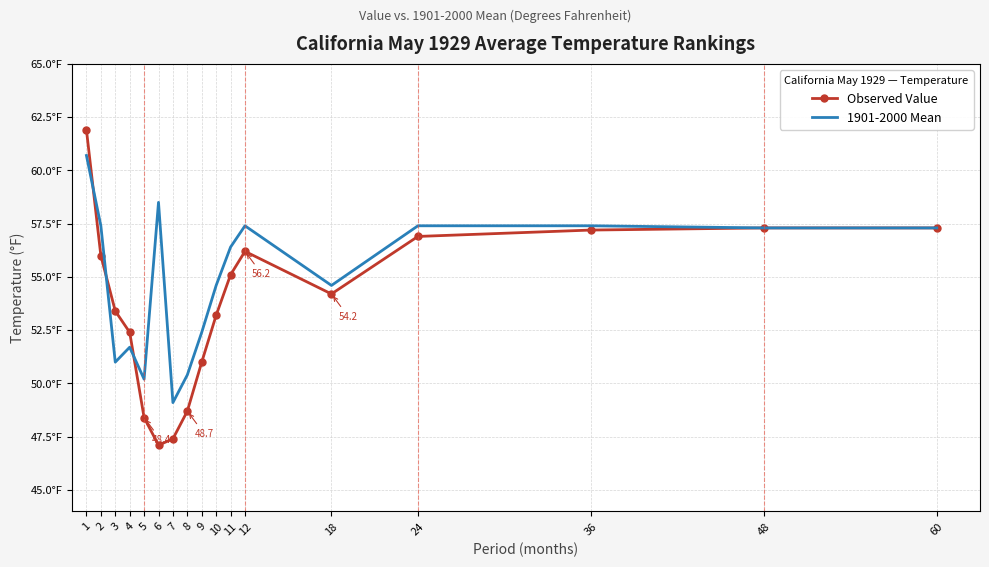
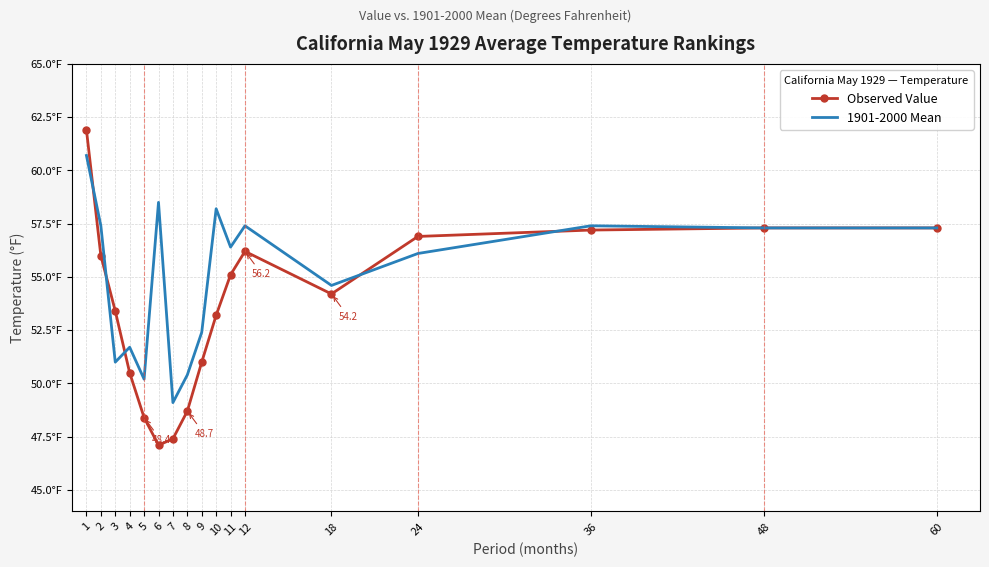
Observed Value, 4: 52.4°F -> 50.5°F
1901-2000 Mean, 10: 54.6°F -> 58.2°F
1901-2000 Mean, 24: 57.4°F -> 56.1°F
